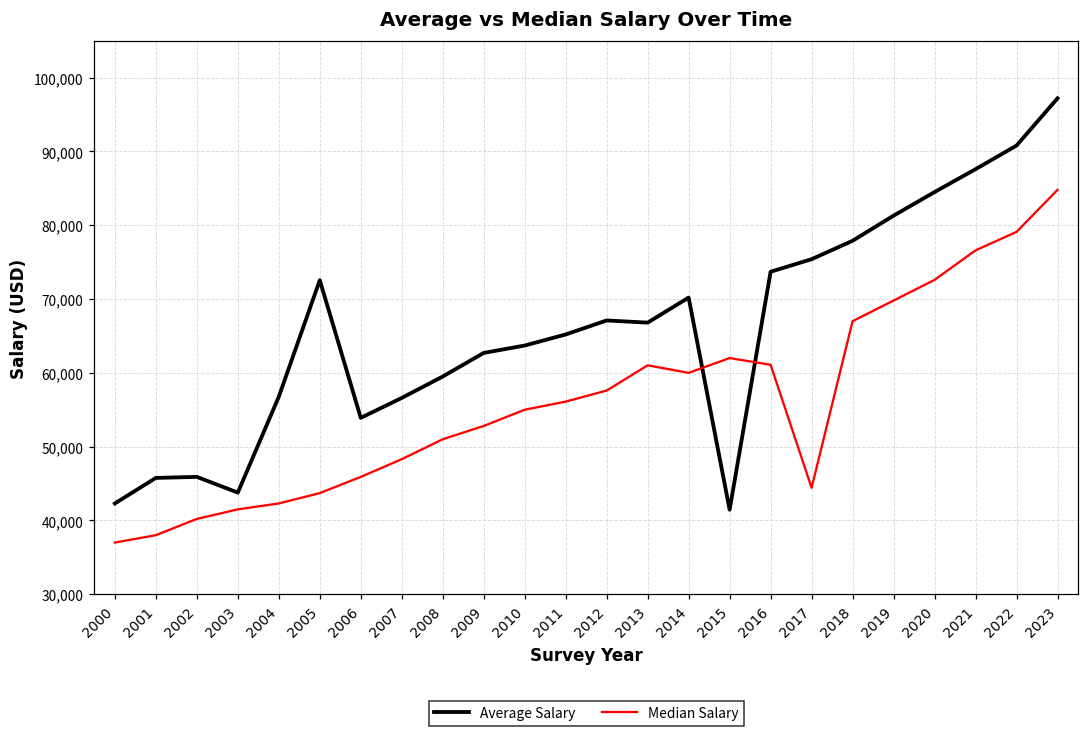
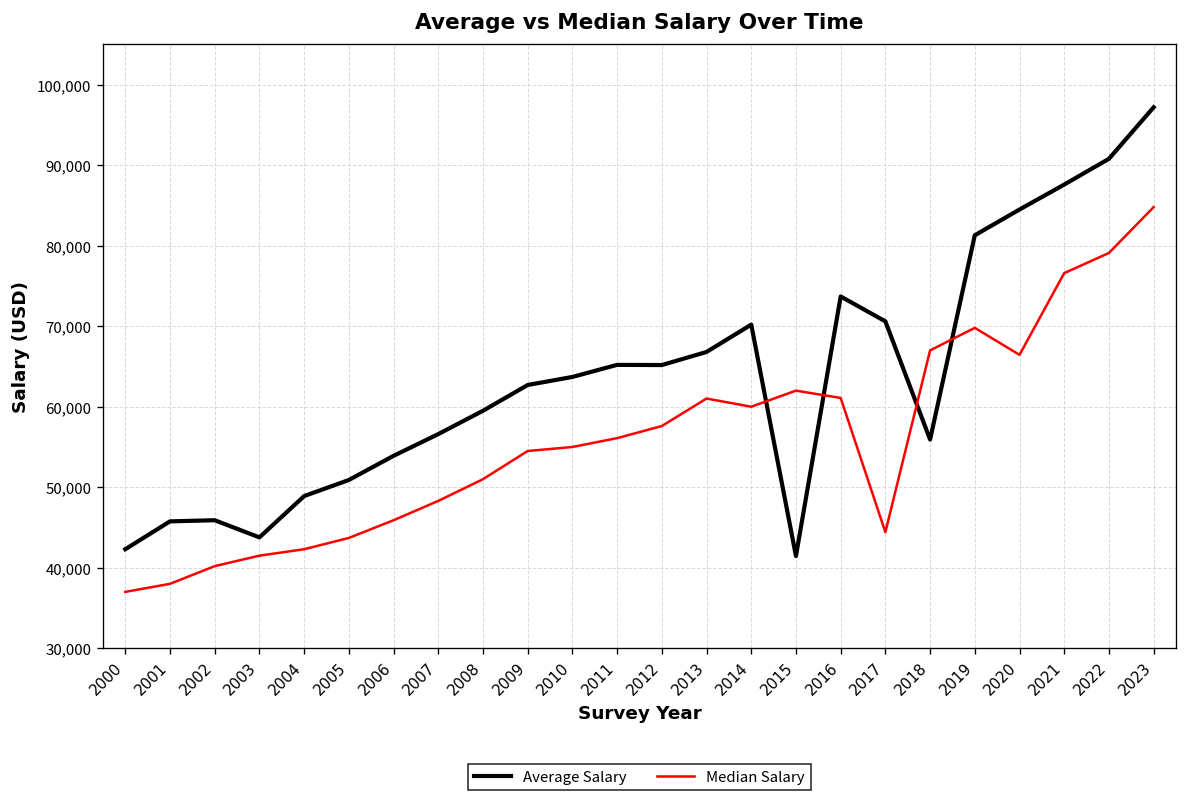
Average Salary, 2004: 57,000 -> 49,000
Average Salary, 2005: 73,000 -> 51,000
Median Salary, 2009: 53,000 -> 55,000
Average Salary, 2012: 67,000 -> 65,000
Average Salary, 2017: 75,000 -> 71,000
Average Salary, 2018: 78,000 -> 56,000
Median Salary, 2020: 73,000 -> 66,000
